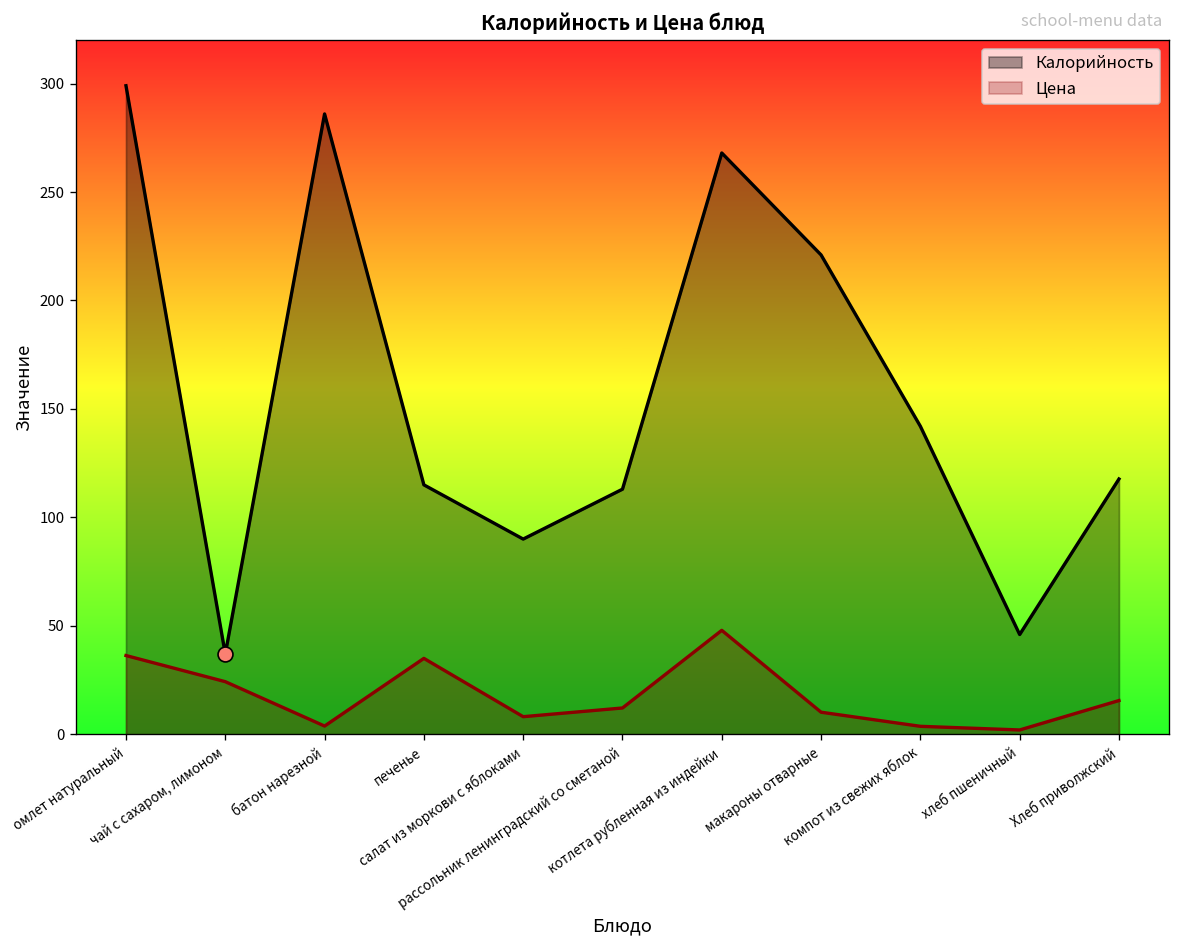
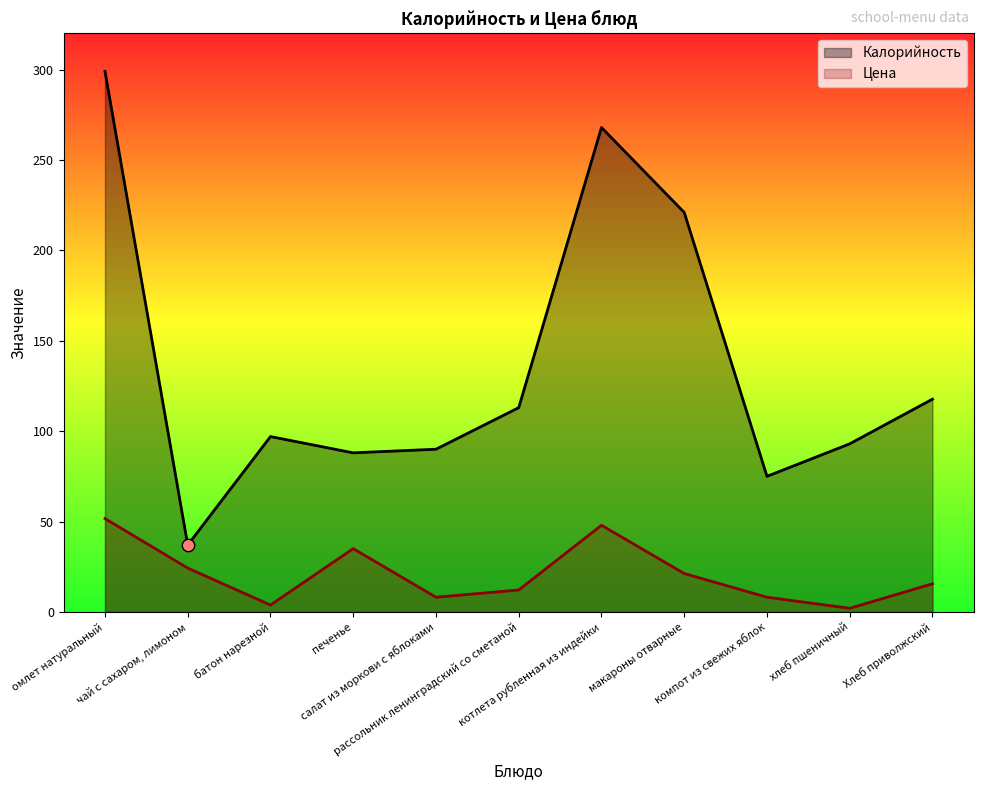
Цена, омлет натуральный: 36 -> 52
Калорийность, батон нарезной: 286 -> 97
Калорийность, печенье: 115 -> 88
Цена, макароны отварные: 10 -> 21
Калорийность, компот из свежих яблок: 142 -> 75
Цена, компот из свежих яблок: 4 -> 8
Калорийность, хлеб пшеничный: 46 -> 93
